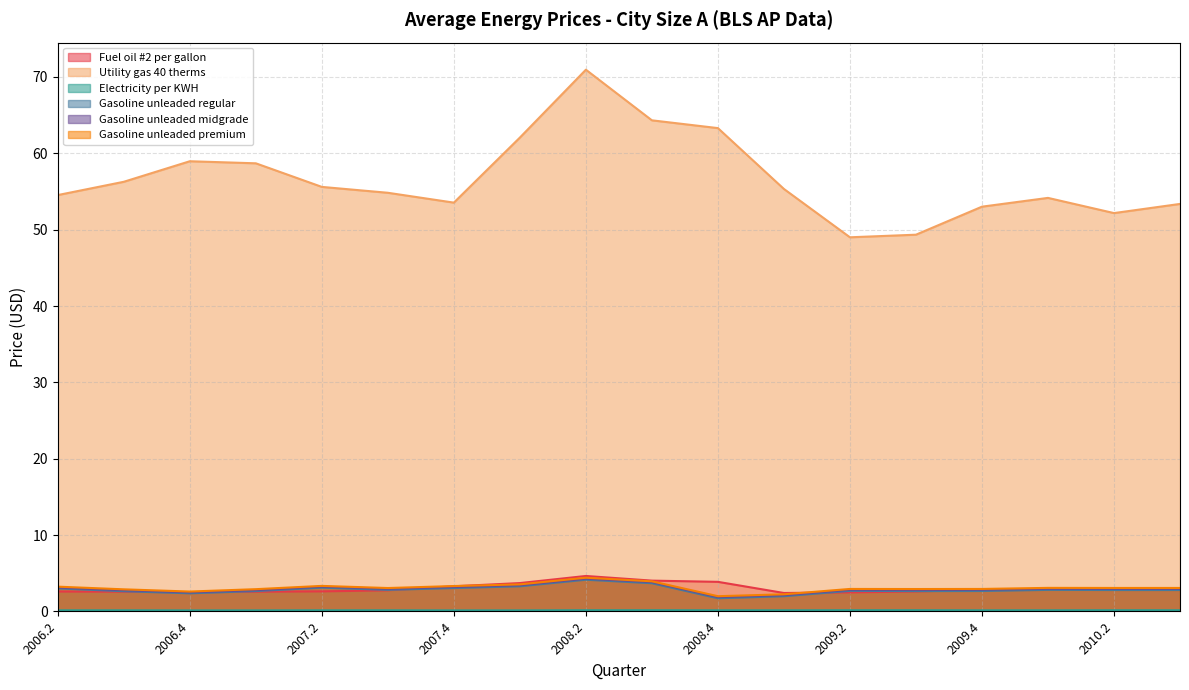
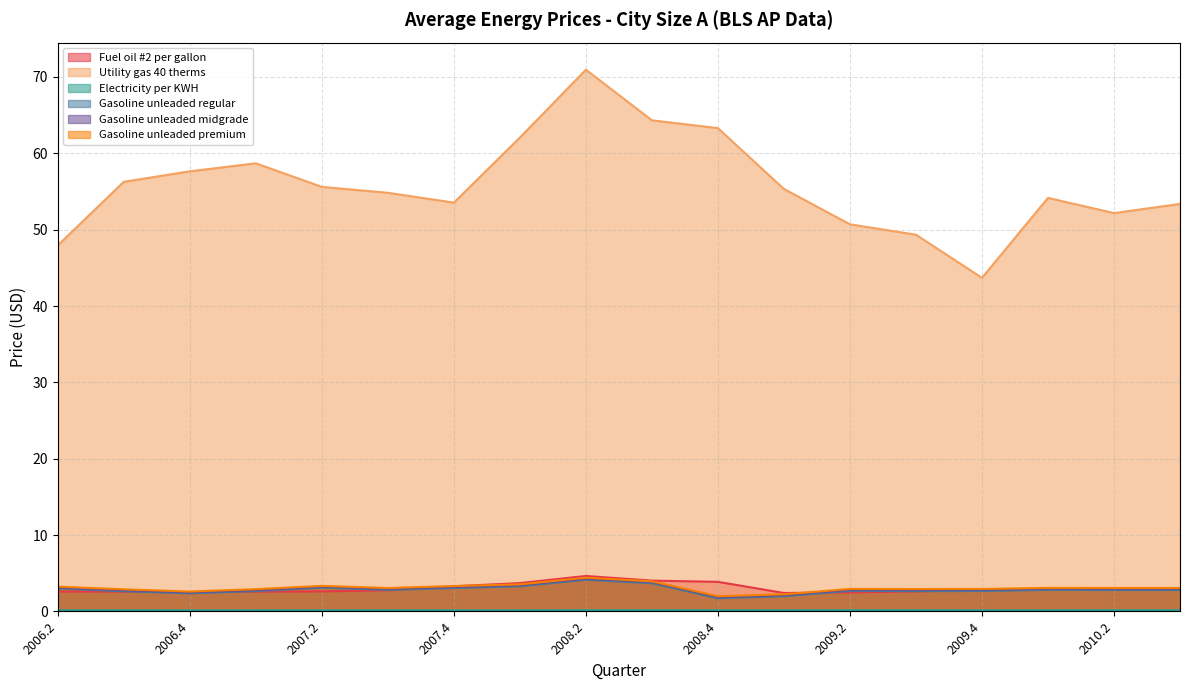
Utility gas 40 therms, 2006.2: 55 -> 48
Utility gas 40 therms, 2006.4: 59 -> 58
Utility gas 40 therms, 2009.2: 49 -> 51
Utility gas 40 therms, 2009.4: 53 -> 44
